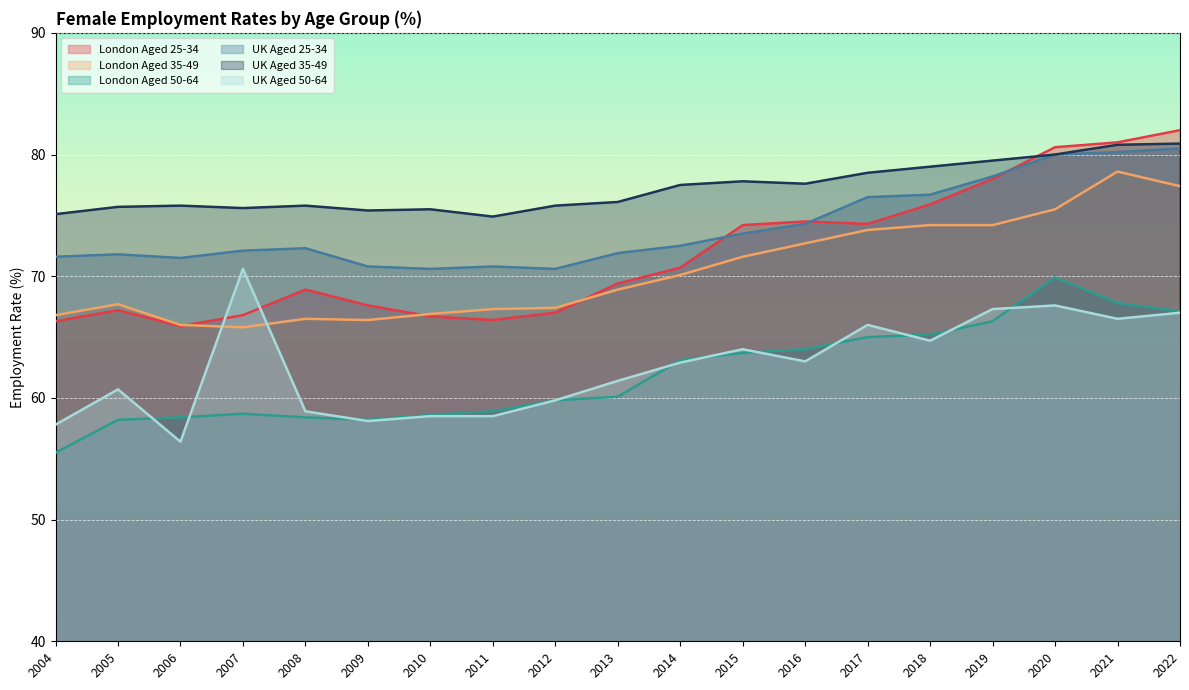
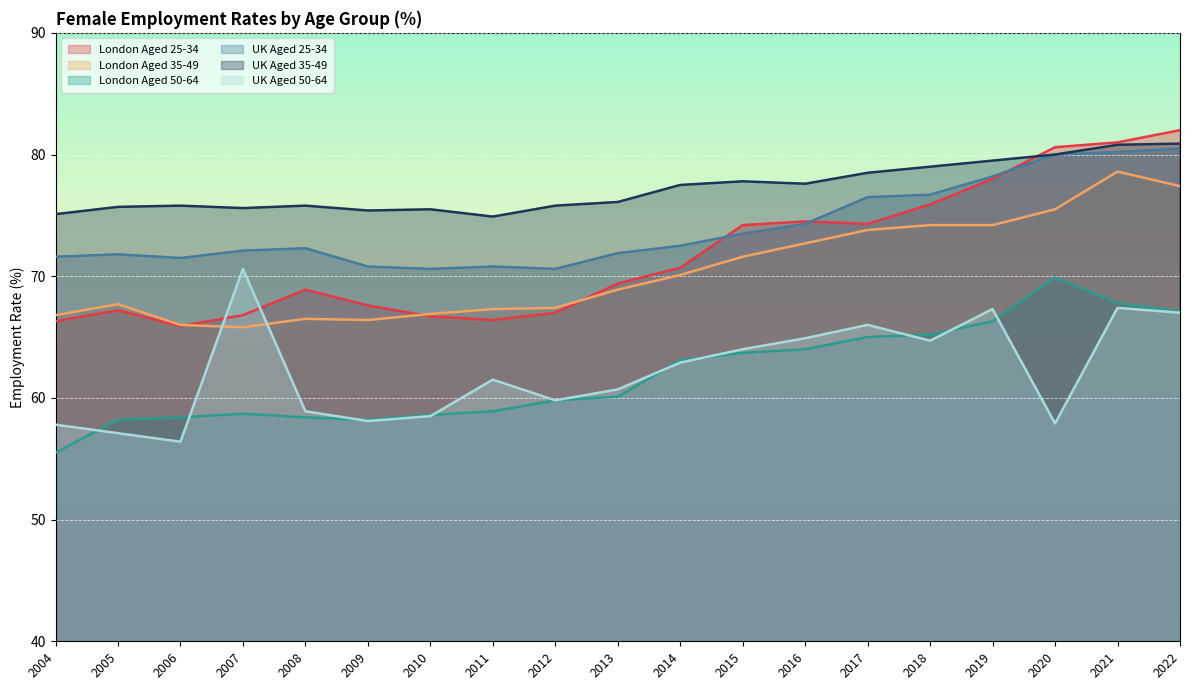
UK Aged 50-64, 2005: 60.7 -> 57.1
UK Aged 50-64, 2011: 58.5 -> 61.5
UK Aged 50-64, 2013: 61.4 -> 60.7
UK Aged 50-64, 2016: 63.0 -> 64.9
UK Aged 50-64, 2020: 67.6 -> 57.9
UK Aged 50-64, 2021: 66.5 -> 67.4
